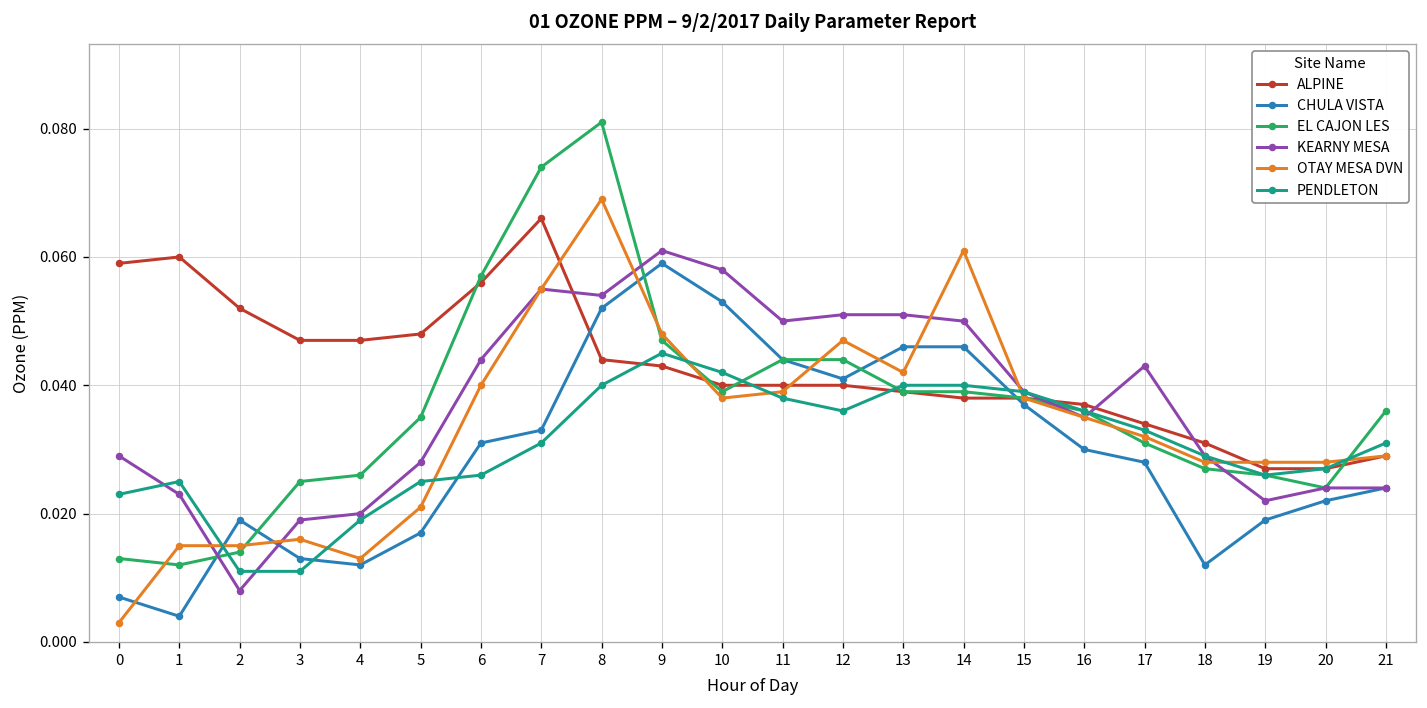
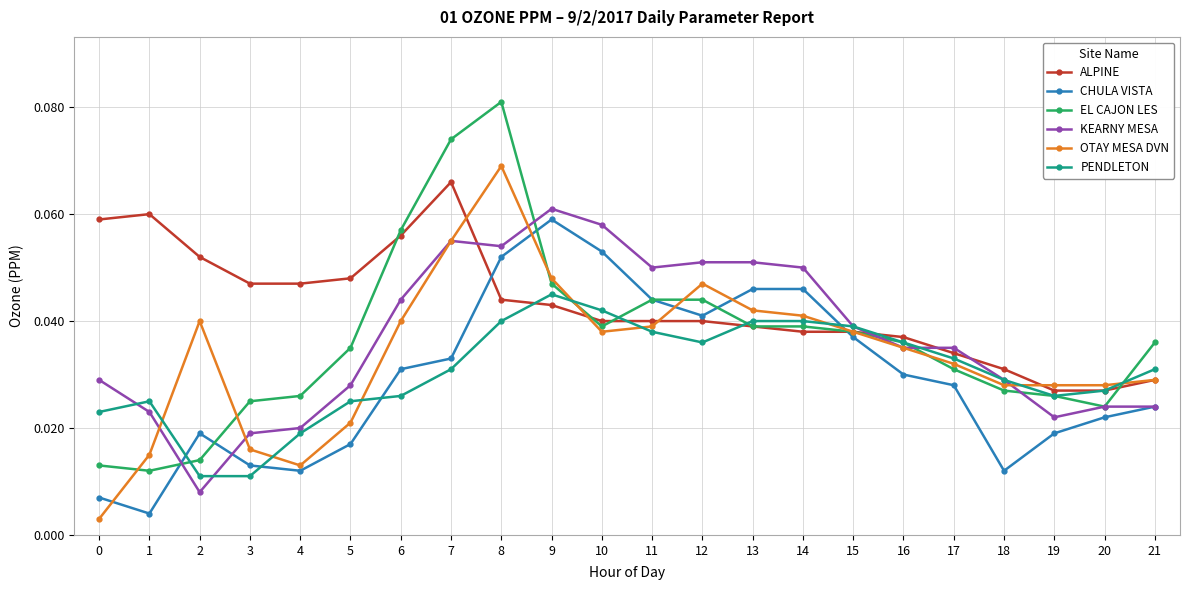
OTAY MESA DVN, 2: 0.015 -> 0.040
OTAY MESA DVN, 14: 0.061 -> 0.041
KEARNY MESA, 17: 0.043 -> 0.035
